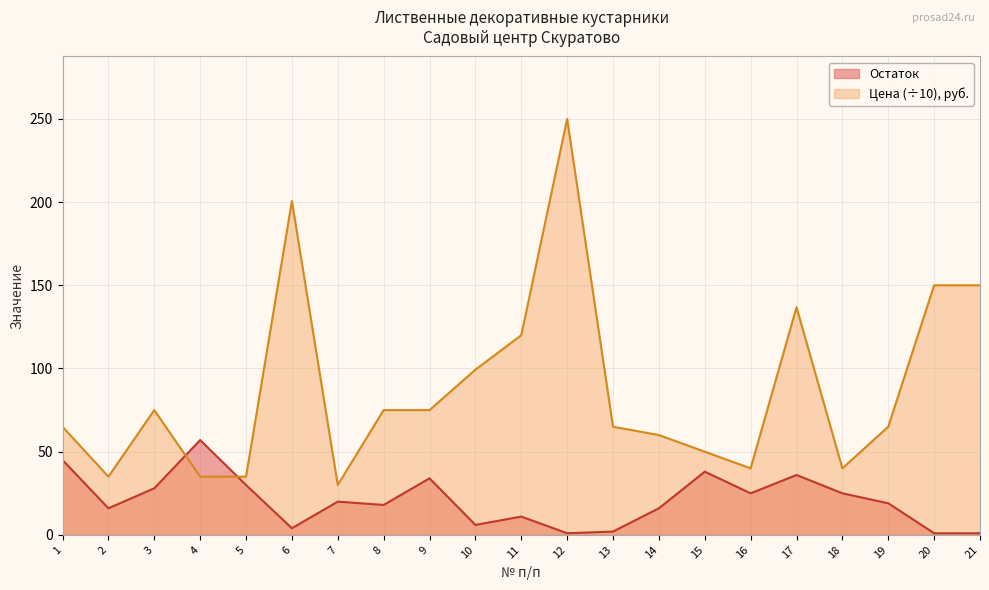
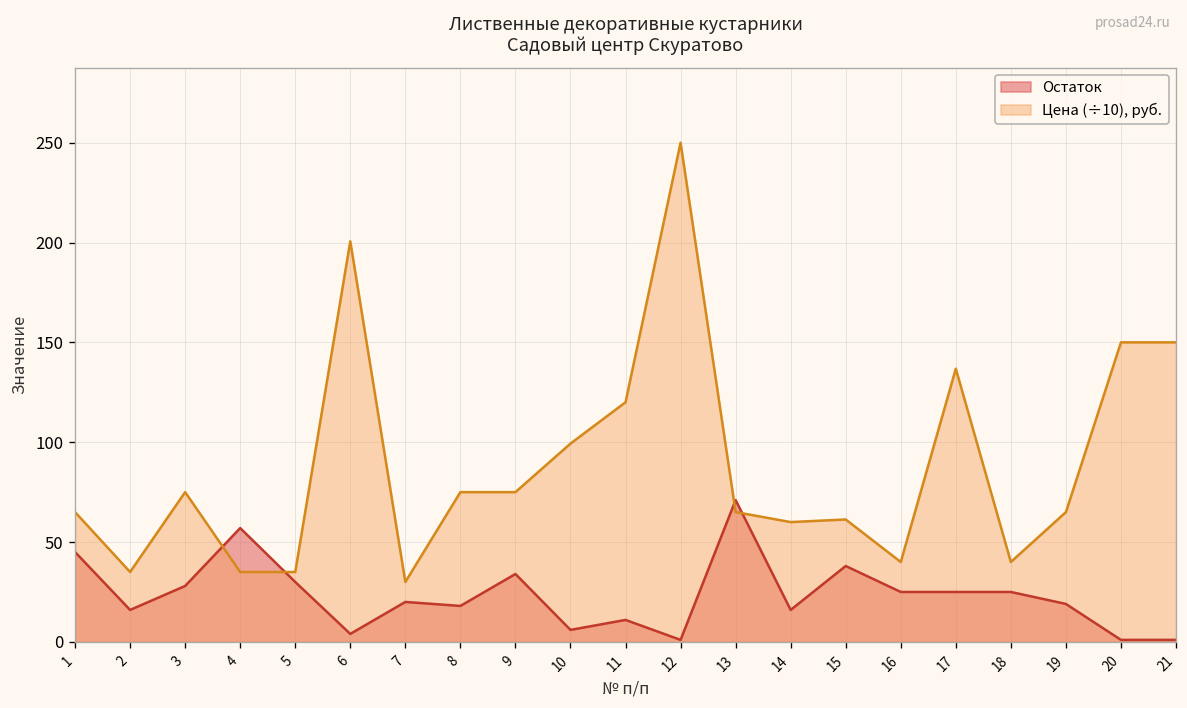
Остаток, 13: 2 -> 71
Цена (÷10), руб., 15: 50 -> 61
Остаток, 17: 36 -> 25
